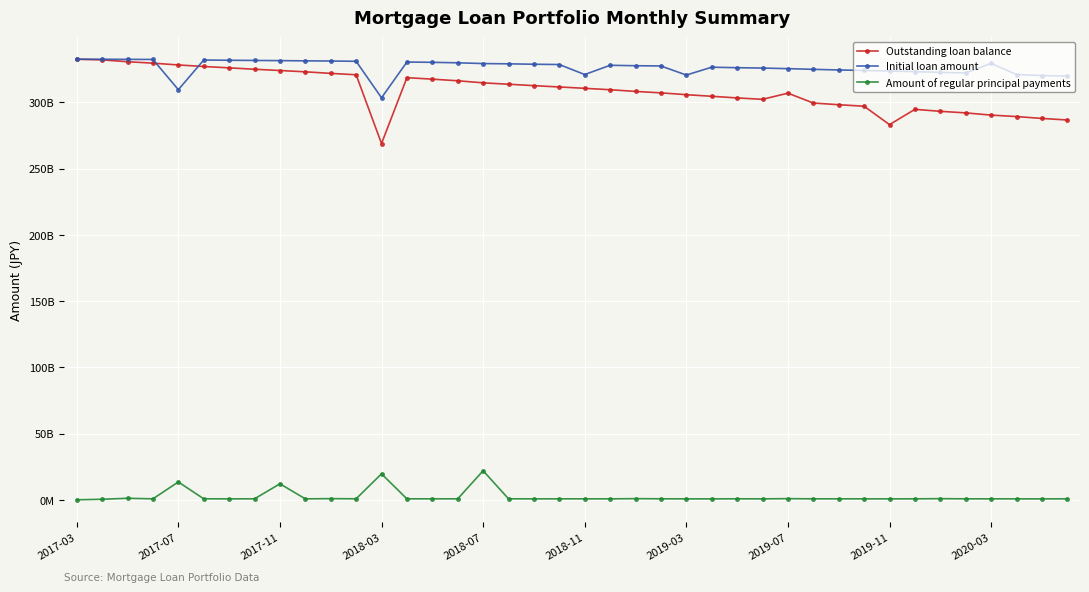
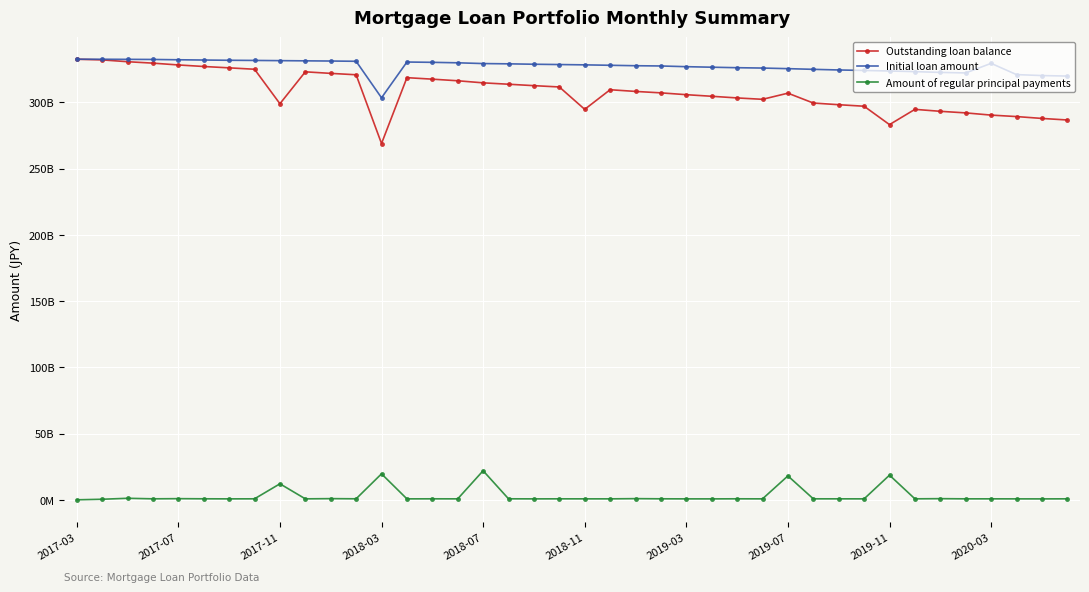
Initial loan amount, 2017-07: 310000000000 -> 332000000000
Amount of regular principal payments, 2017-07: 13000000000 -> 1000000000
Outstanding loan balance, 2017-11: 324000000000 -> 299000000000
Outstanding loan balance, 2018-11: 311000000000 -> 295000000000
Initial loan amount, 2018-11: 321000000000 -> 328000000000
Initial loan amount, 2019-03: 321000000000 -> 327000000000
Amount of regular principal payments, 2019-07: 1000000000 -> 18000000000
Amount of regular principal payments, 2019-11: 1000000000 -> 19000000000
